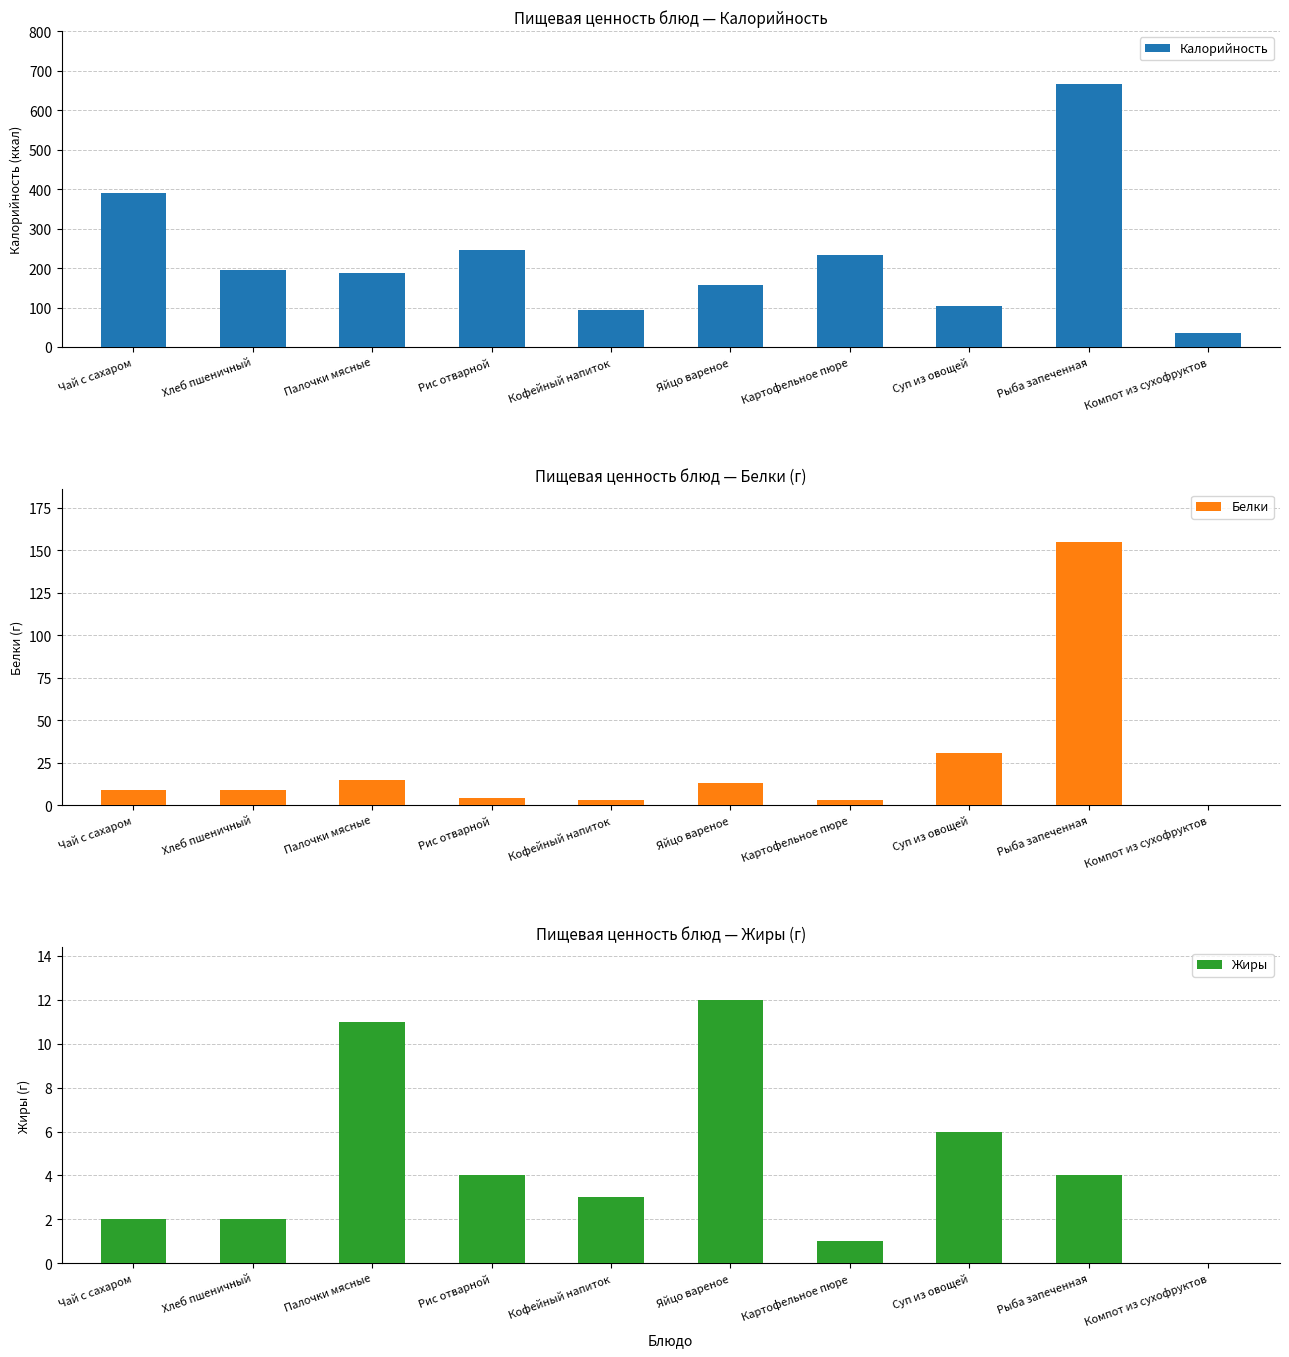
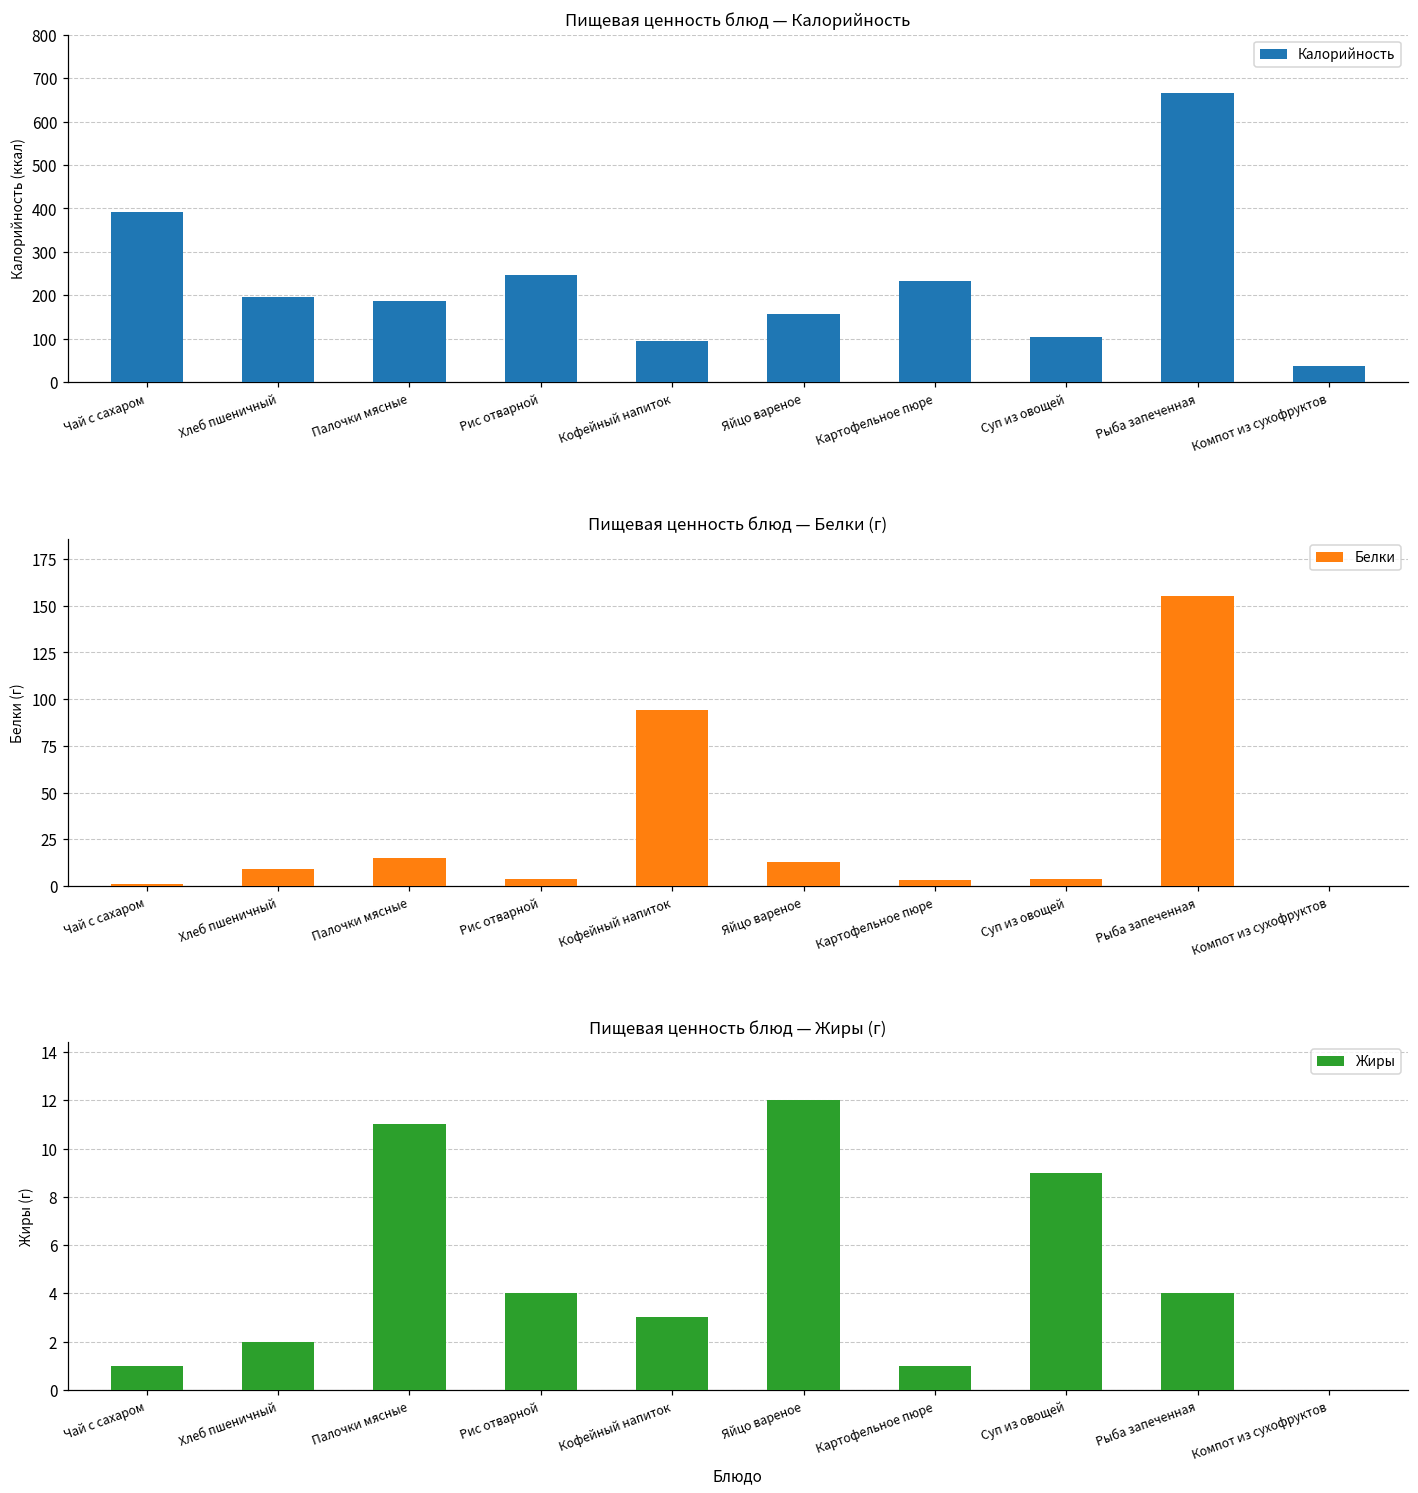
Пищевая ценность блюд — Белки (г), Чай с сахаром: 9 -> 1
Пищевая ценность блюд — Белки (г), Кофейный напиток: 3 -> 94
Пищевая ценность блюд — Белки (г), Суп из овощей: 31 -> 4
Пищевая ценность блюд — Жиры (г), Чай с сахаром: 2 -> 1
Пищевая ценность блюд — Жиры (г), Суп из овощей: 6 -> 9
